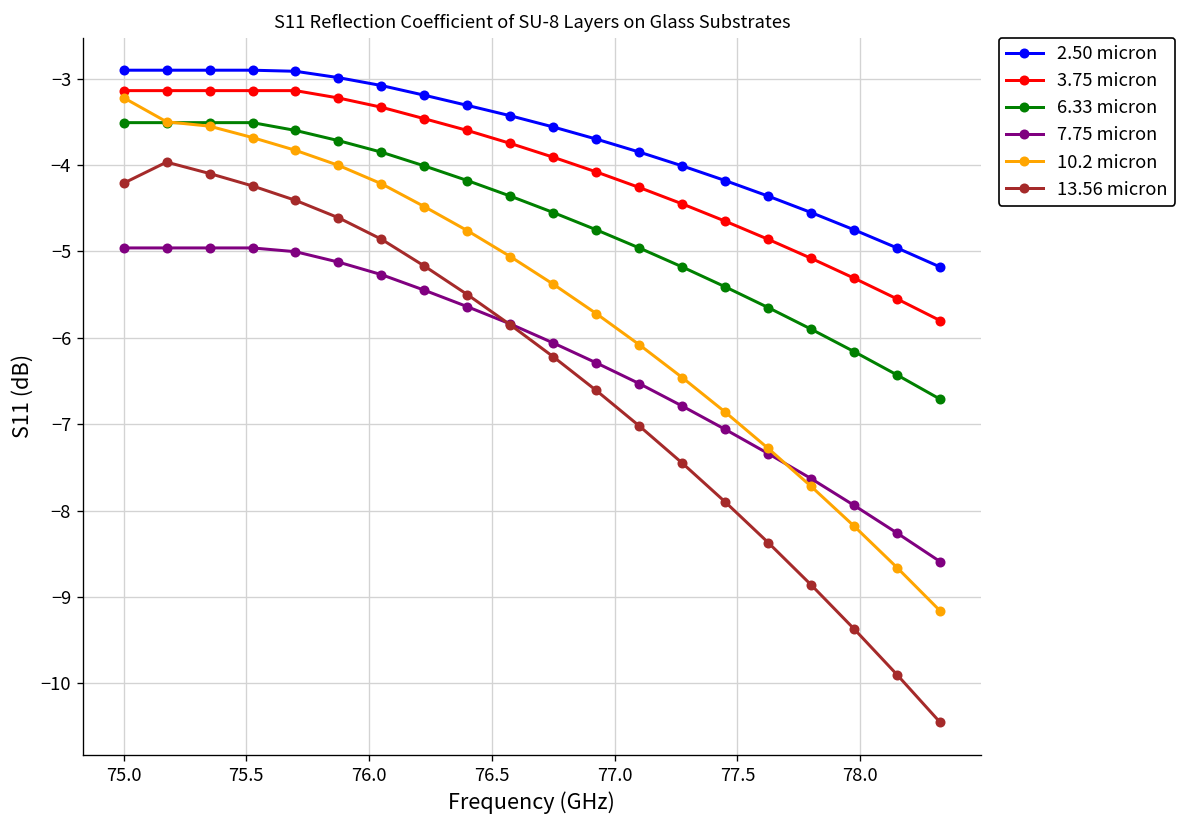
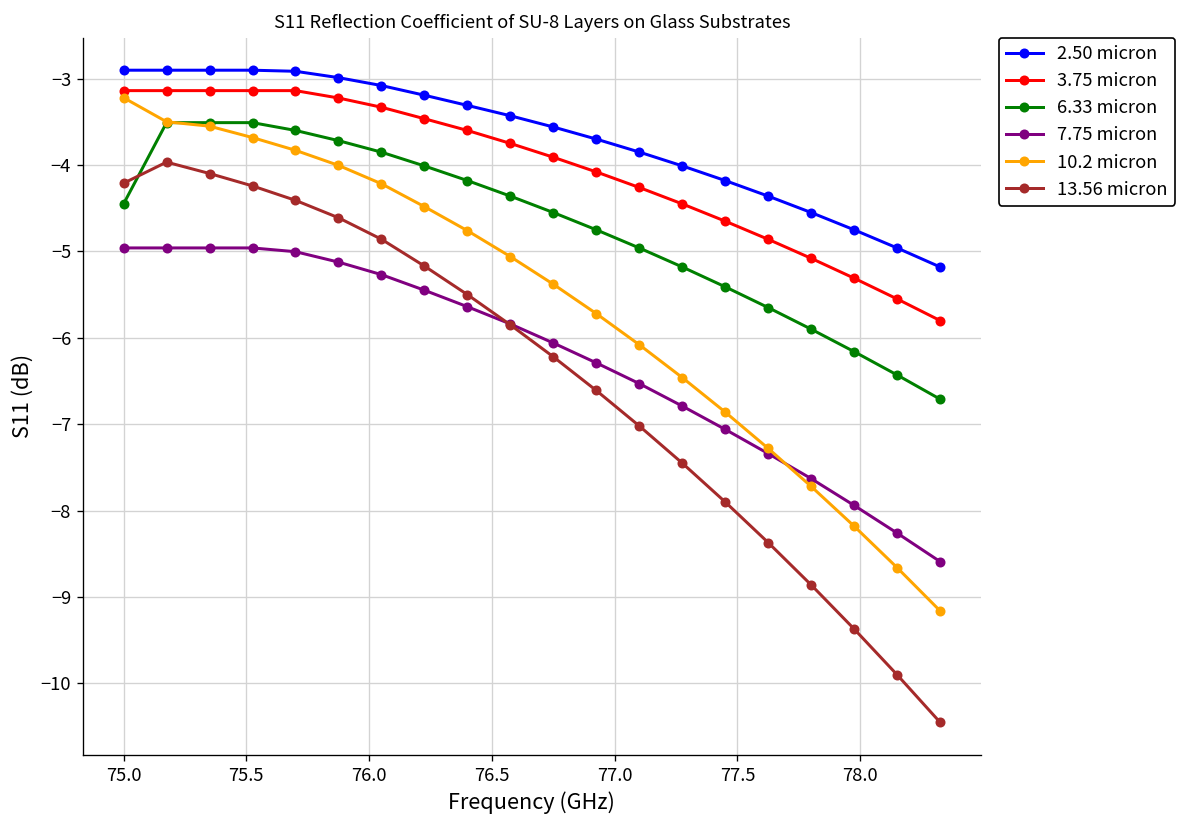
6.33 micron, 75.0: -3.5 -> -4.4
